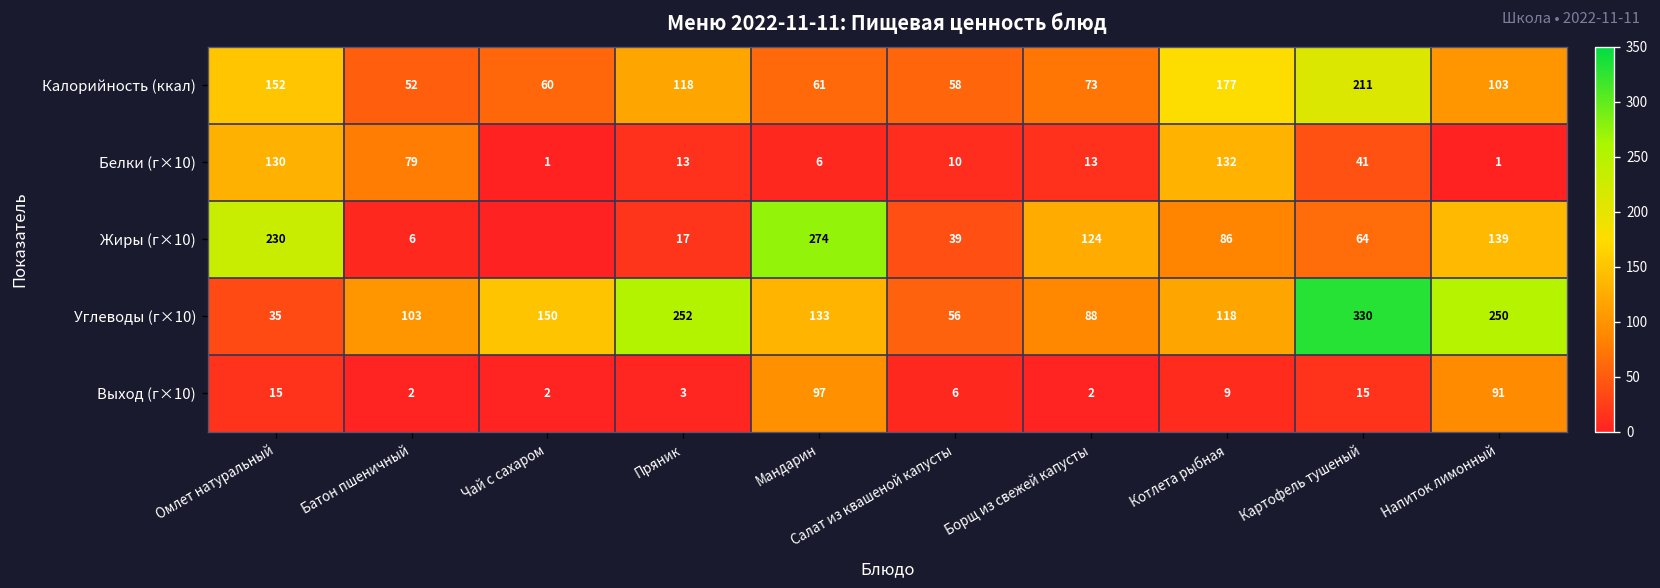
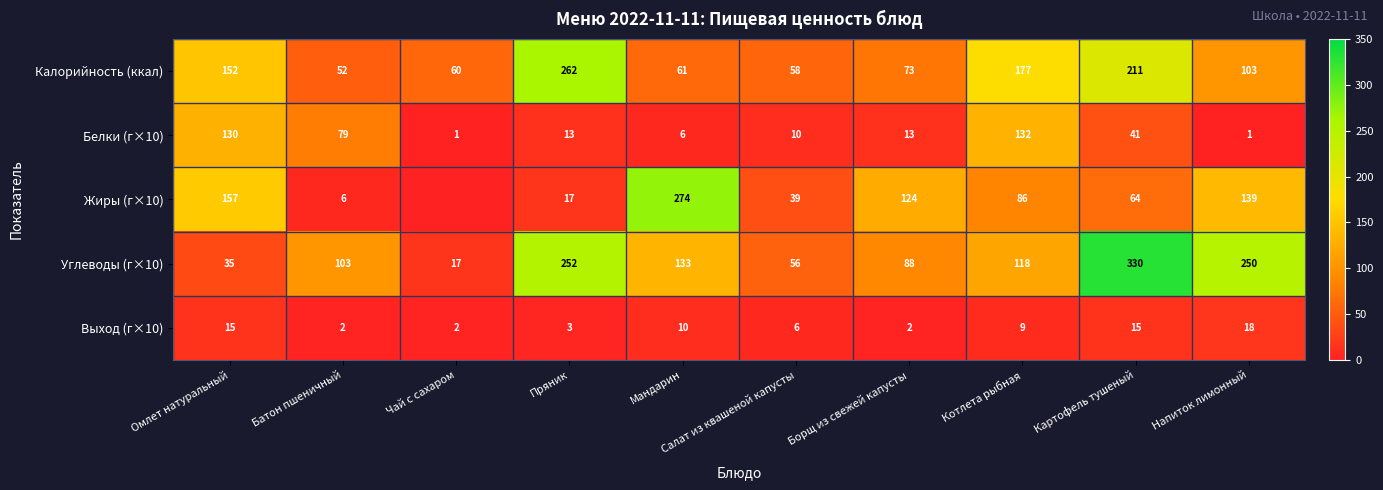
Калорийность (ккал), Пряник: 118 -> 262
Жиры (г×10), Омлет натуральный: 230 -> 157
Углеводы (г×10), Чай с сахаром: 150 -> 17
Выход (г×10), Мандарин: 97 -> 10
Выход (г×10), Напиток лимонный: 91 -> 18
